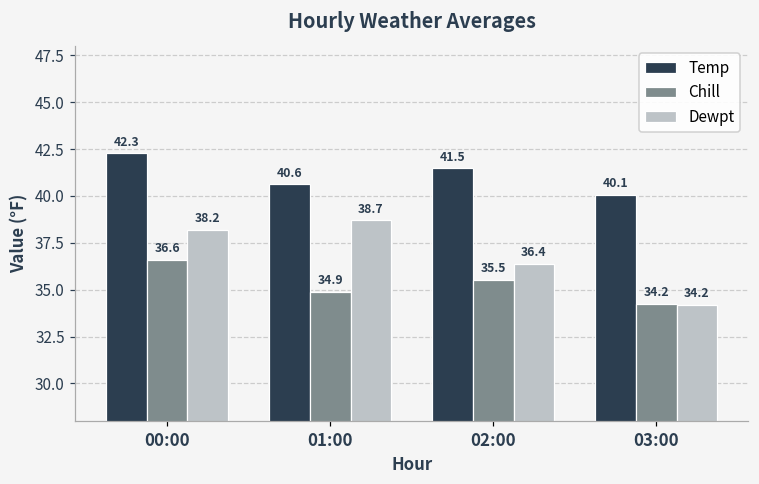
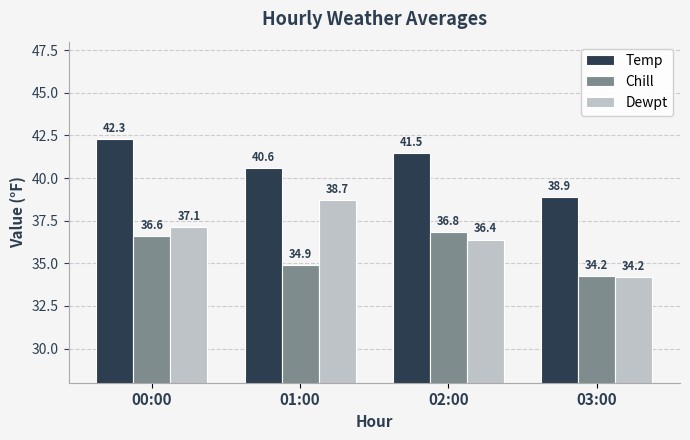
Dewpt, 00:00: 38.2 -> 37.1
Chill, 02:00: 35.5 -> 36.8
Temp, 03:00: 40.1 -> 38.9
